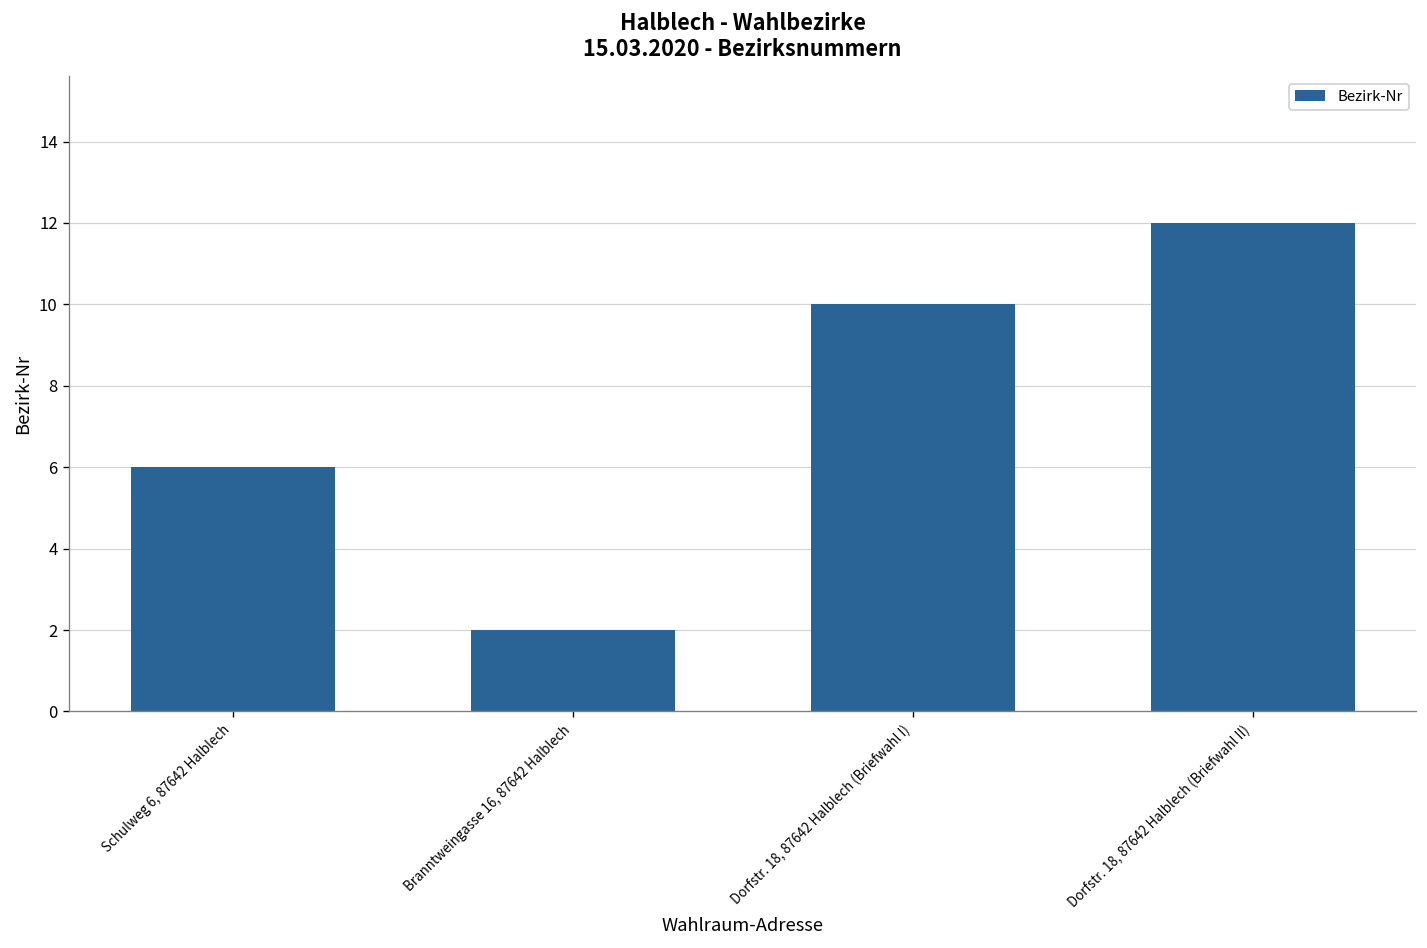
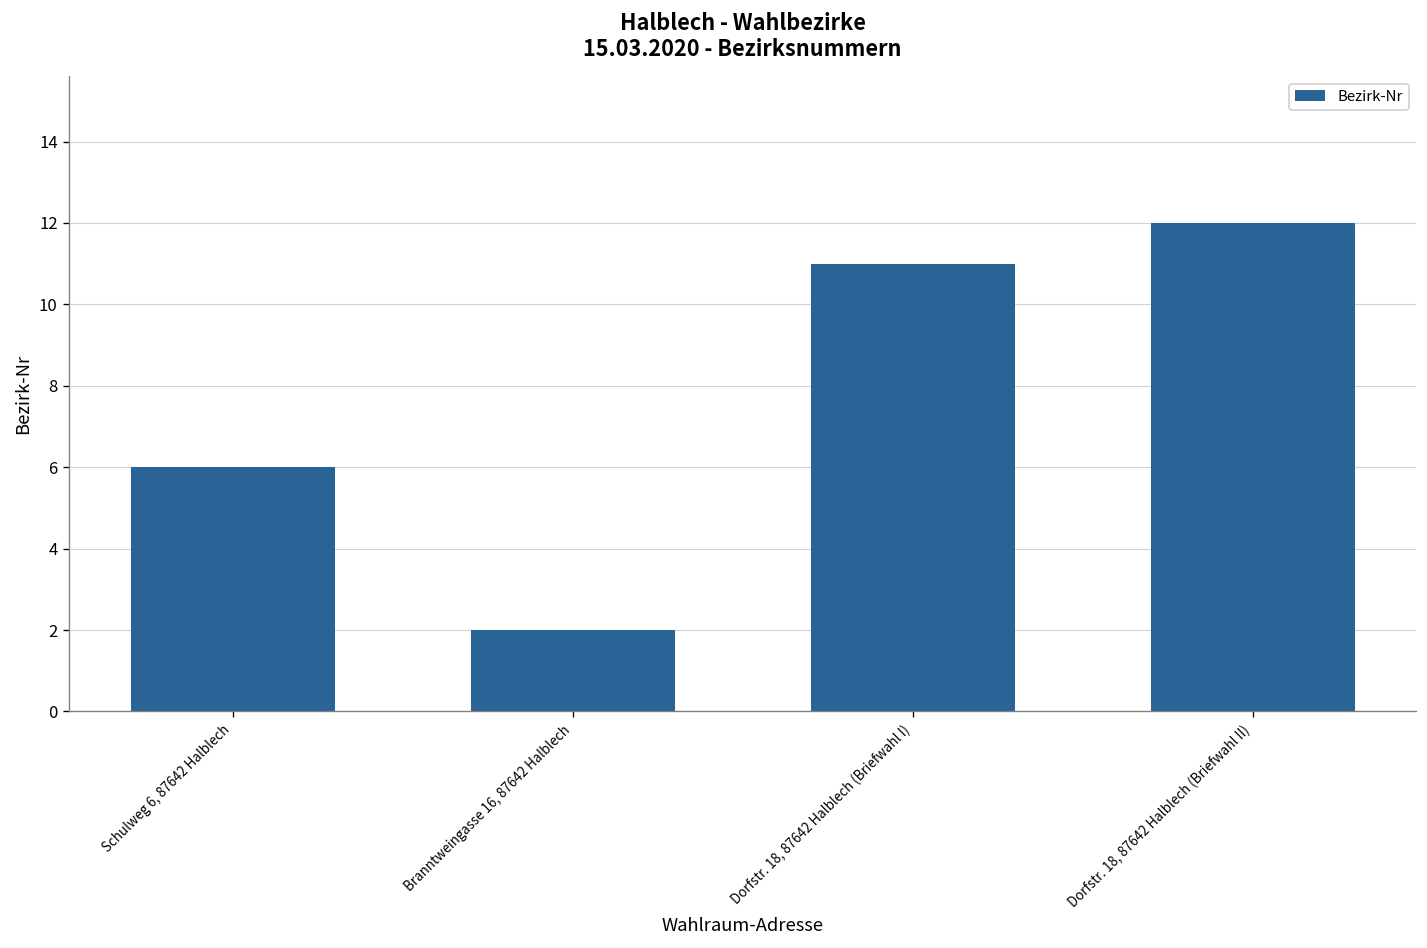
Dorfstr. 18, 87642 Halblech (Briefwahl I): 10 -> 11
